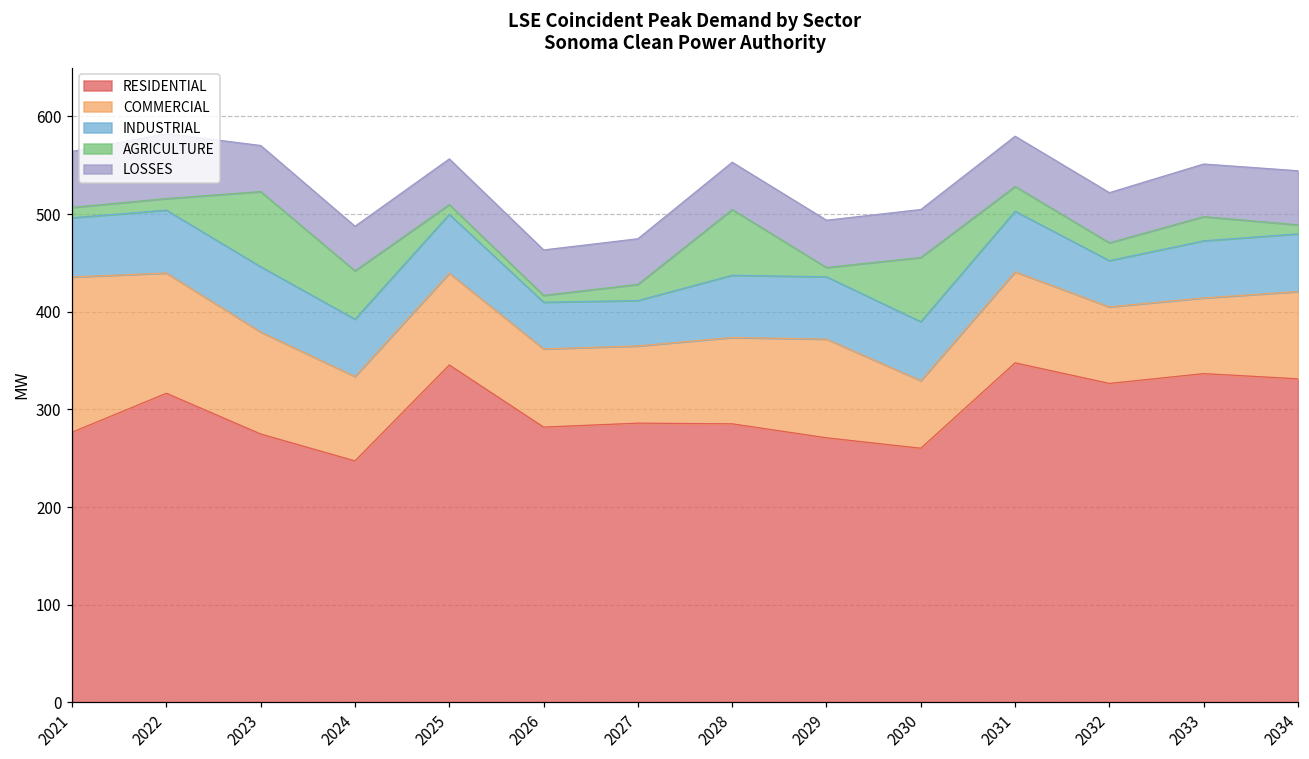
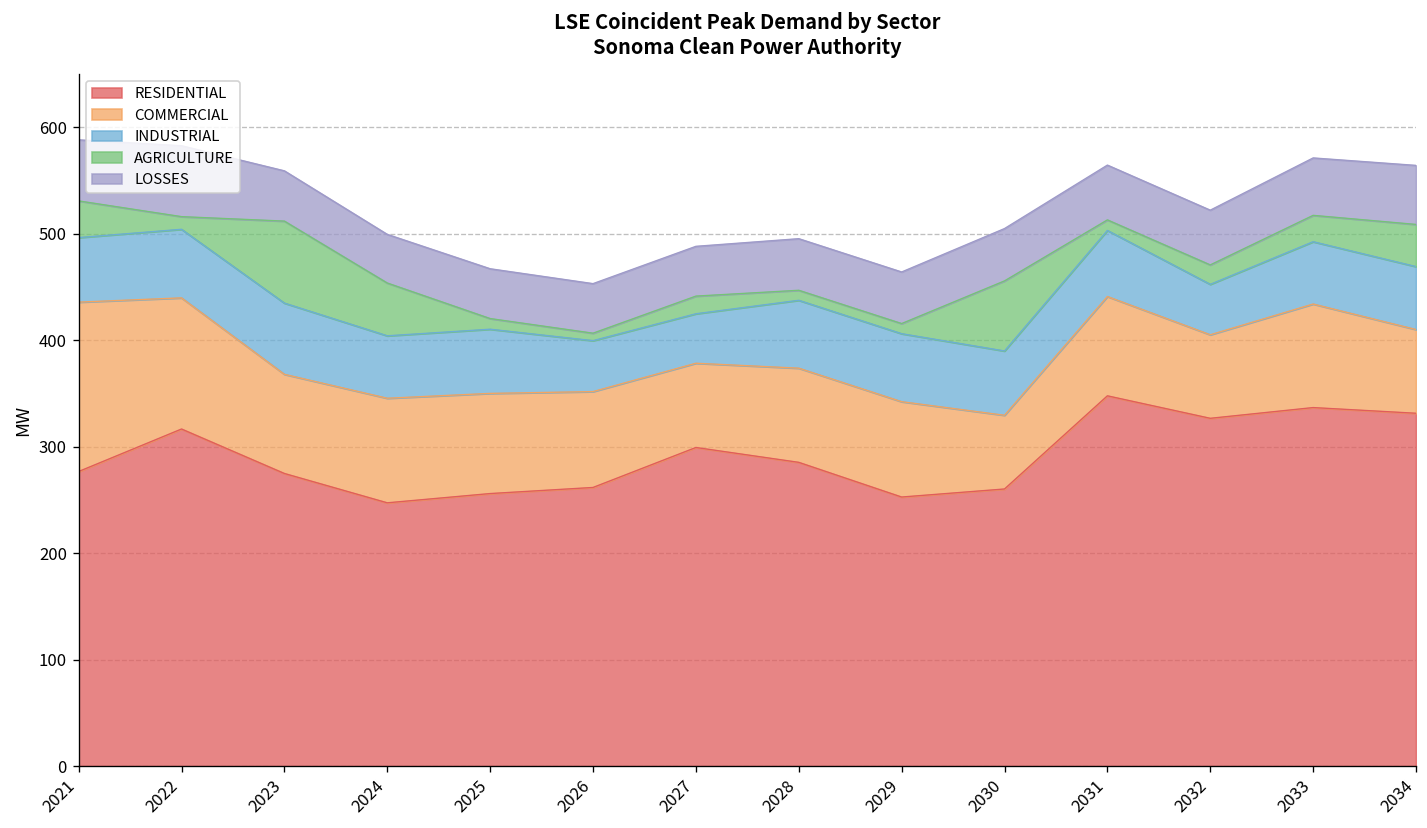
AGRICULTURE, 2021: 10 -> 30
COMMERCIAL, 2023: 100 -> 90
COMMERCIAL, 2024: 90 -> 100
RESIDENTIAL, 2025: 350 -> 260
RESIDENTIAL, 2026: 280 -> 260
COMMERCIAL, 2026: 80 -> 90
RESIDENTIAL, 2027: 290 -> 300
AGRICULTURE, 2028: 70 -> 10
RESIDENTIAL, 2029: 270 -> 250
COMMERCIAL, 2029: 100 -> 90
AGRICULTURE, 2031: 30 -> 10
COMMERCIAL, 2033: 80 -> 100
COMMERCIAL, 2034: 90 -> 80
AGRICULTURE, 2034: 10 -> 40
